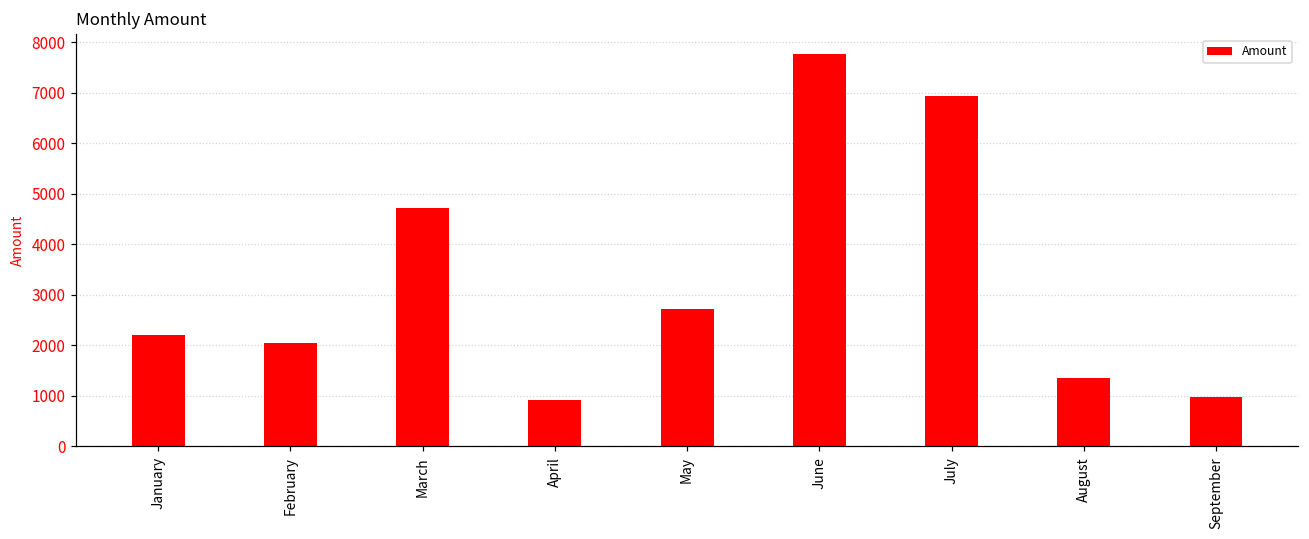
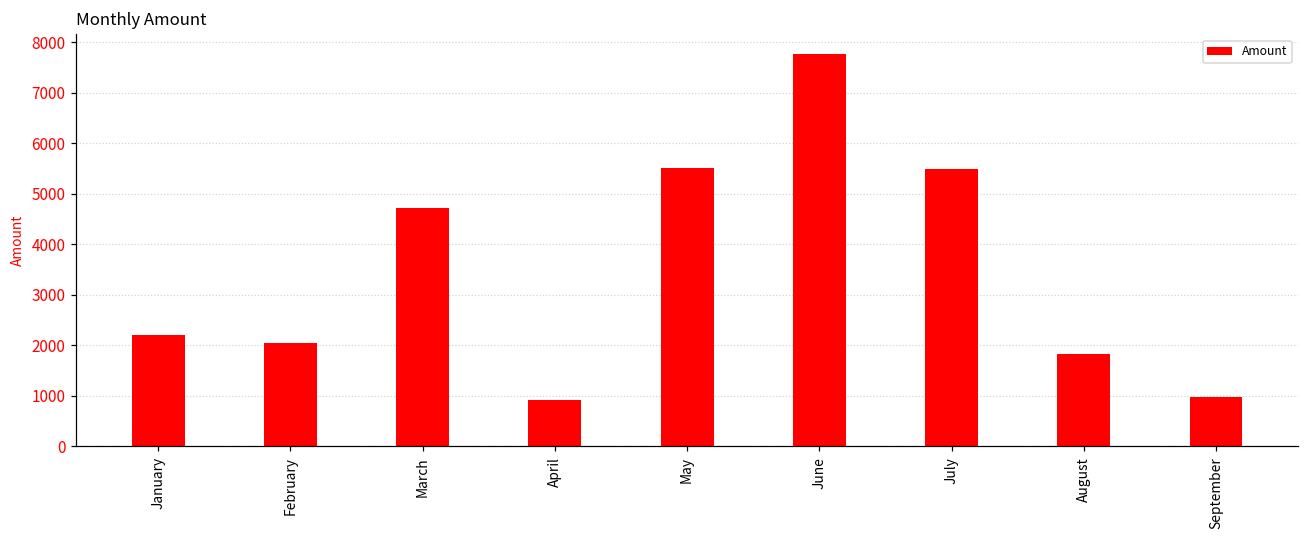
May: 2700 -> 5500
July: 6900 -> 5500
August: 1400 -> 1800
